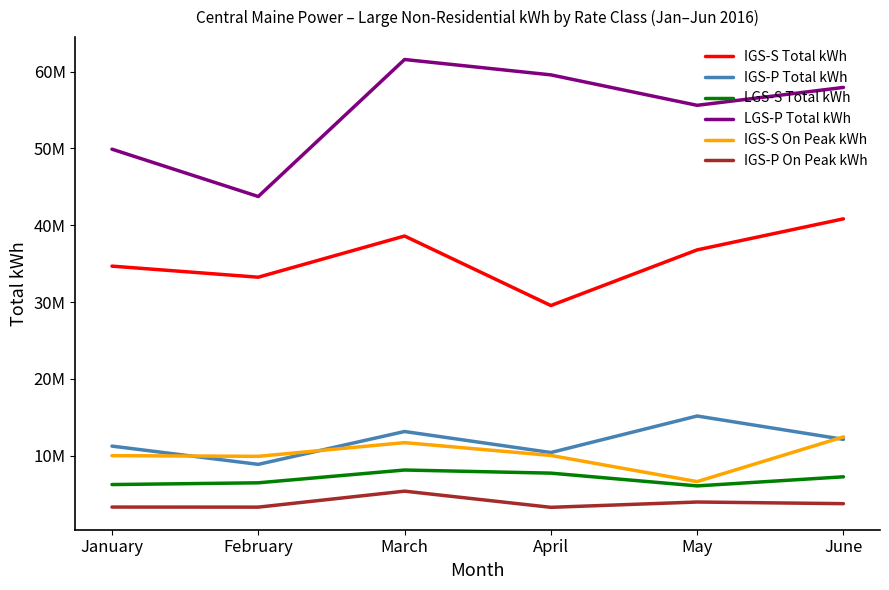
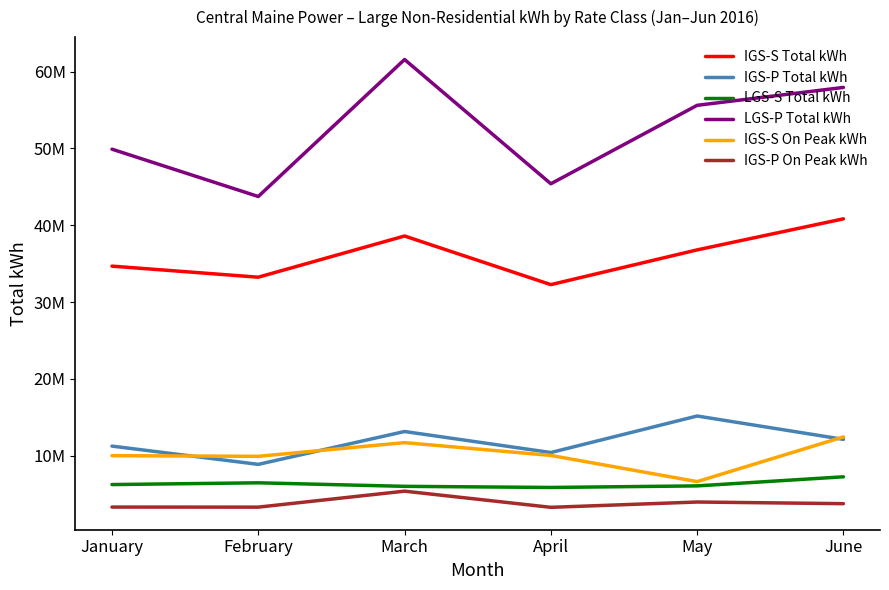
LGS-S Total kWh, March: 8000000 -> 6000000
IGS-S Total kWh, April: 30000000 -> 32000000
LGS-S Total kWh, April: 8000000 -> 6000000
LGS-P Total kWh, April: 60000000 -> 45000000
